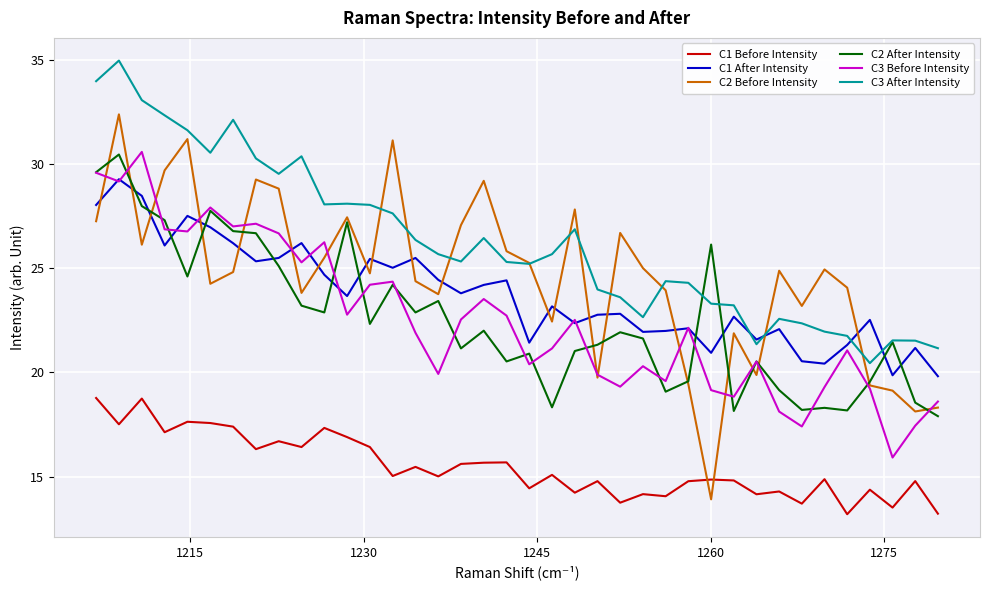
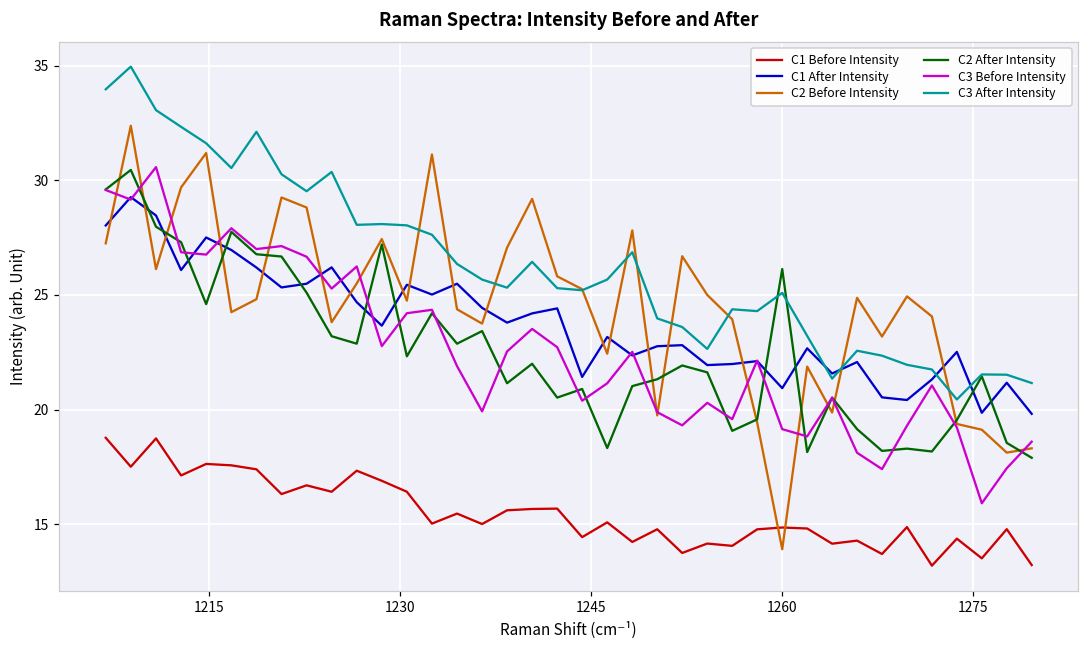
C3 After Intensity, 1260: 23.3 -> 25.1
